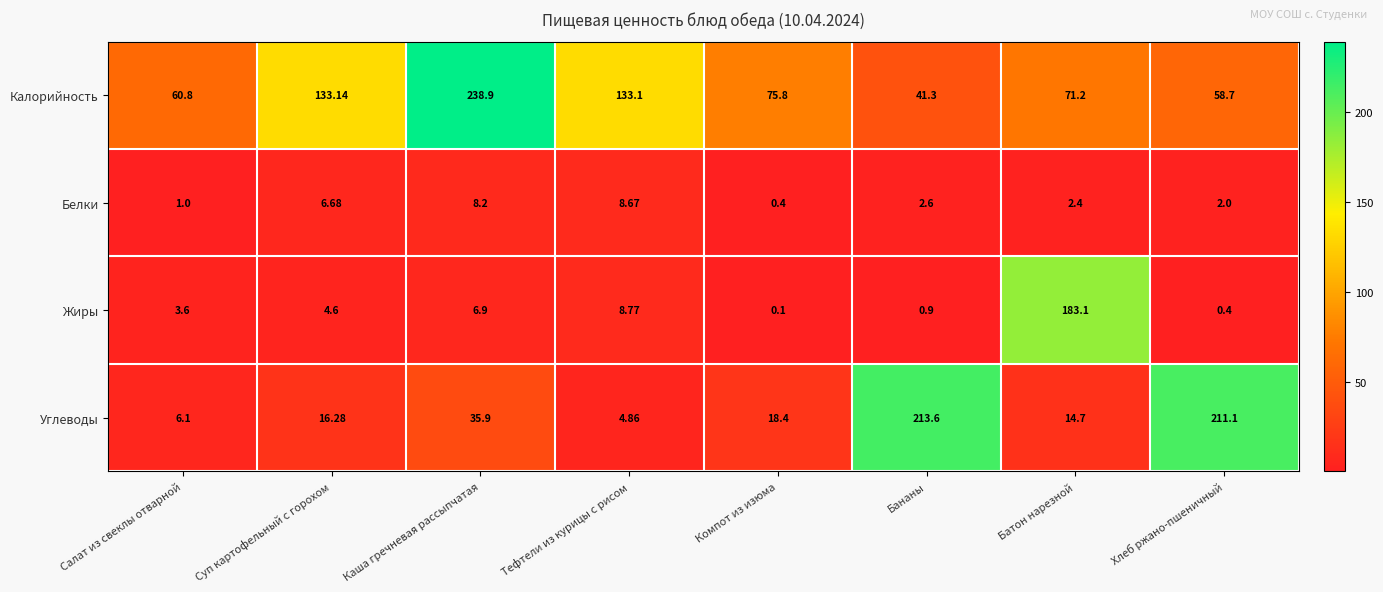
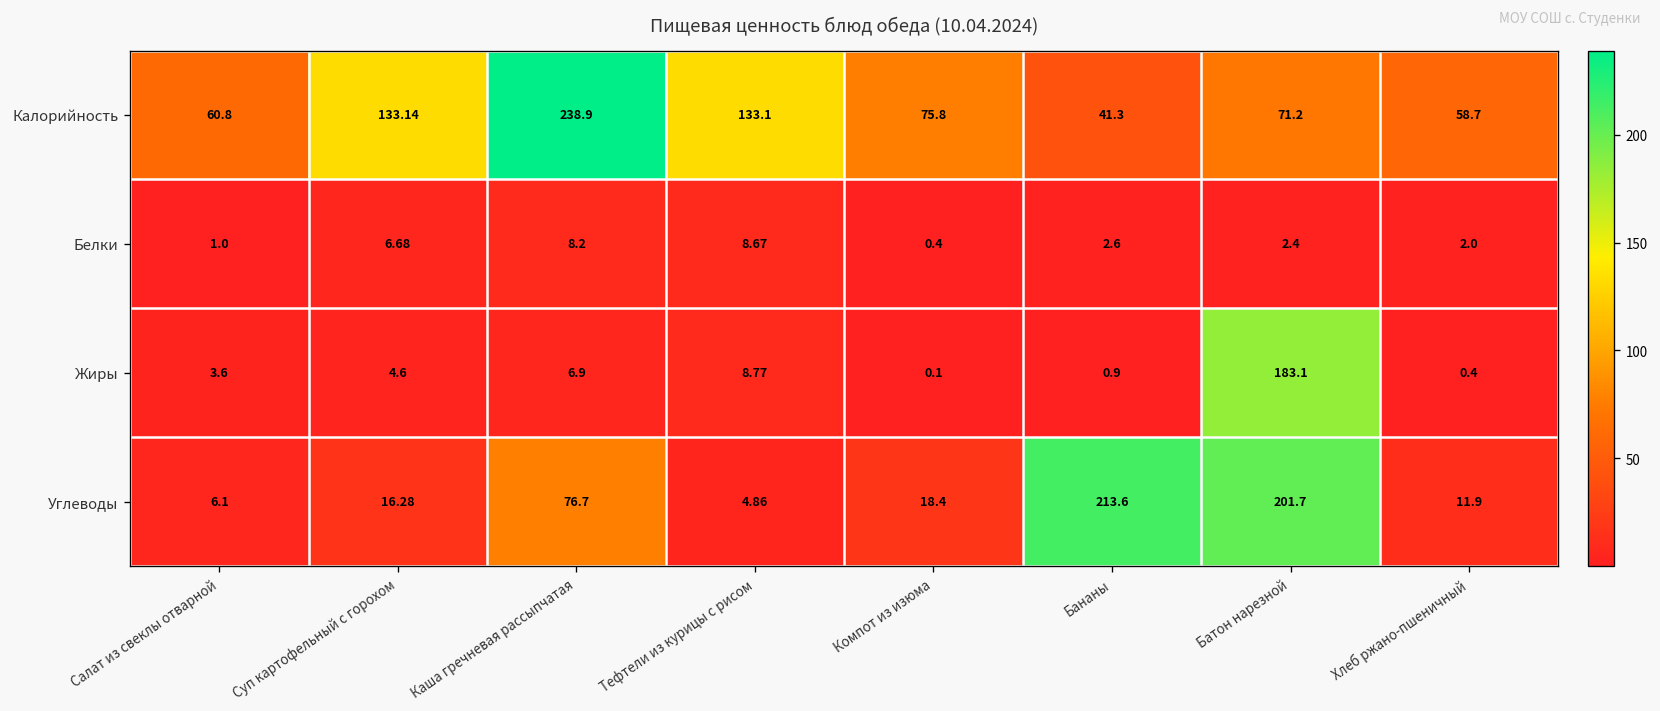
Углеводы, Каша гречневая рассыпчатая: 35.9 -> 76.7
Углеводы, Батон нарезной: 14.7 -> 201.7
Углеводы, Хлеб ржано-пшеничный: 211.1 -> 11.9
